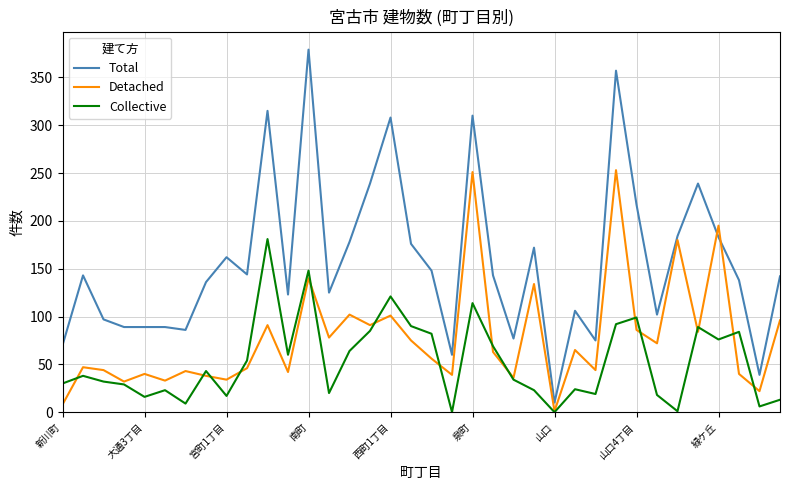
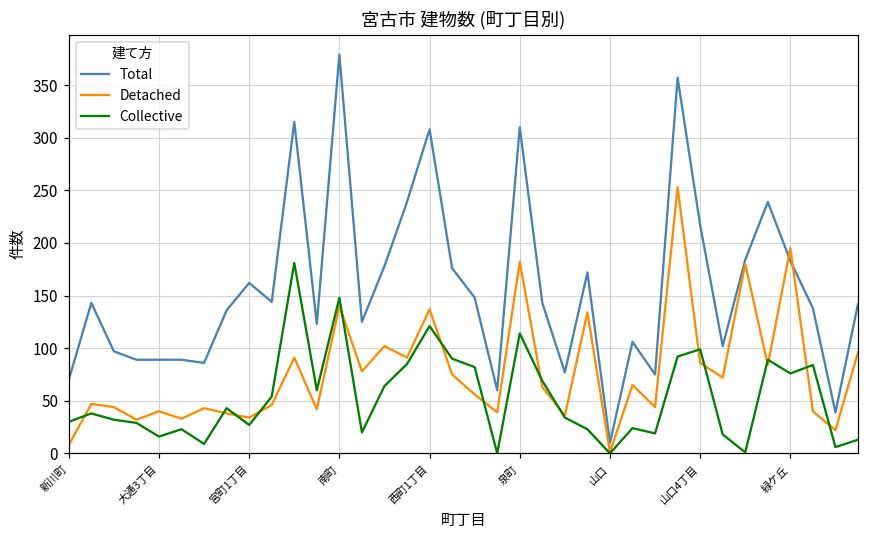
Collective, 宮町1丁目: 20 -> 30
Detached, 西町1丁目: 100 -> 140
Detached, 泉町: 250 -> 180
